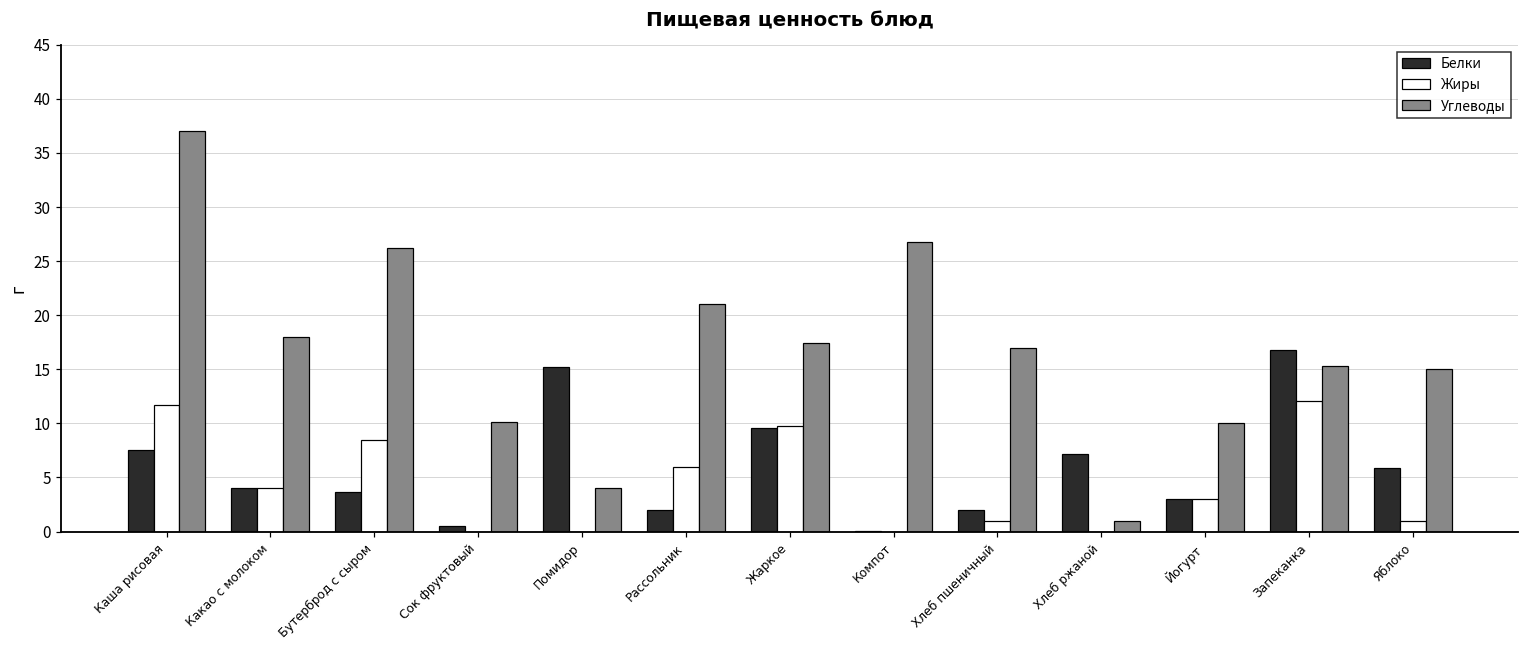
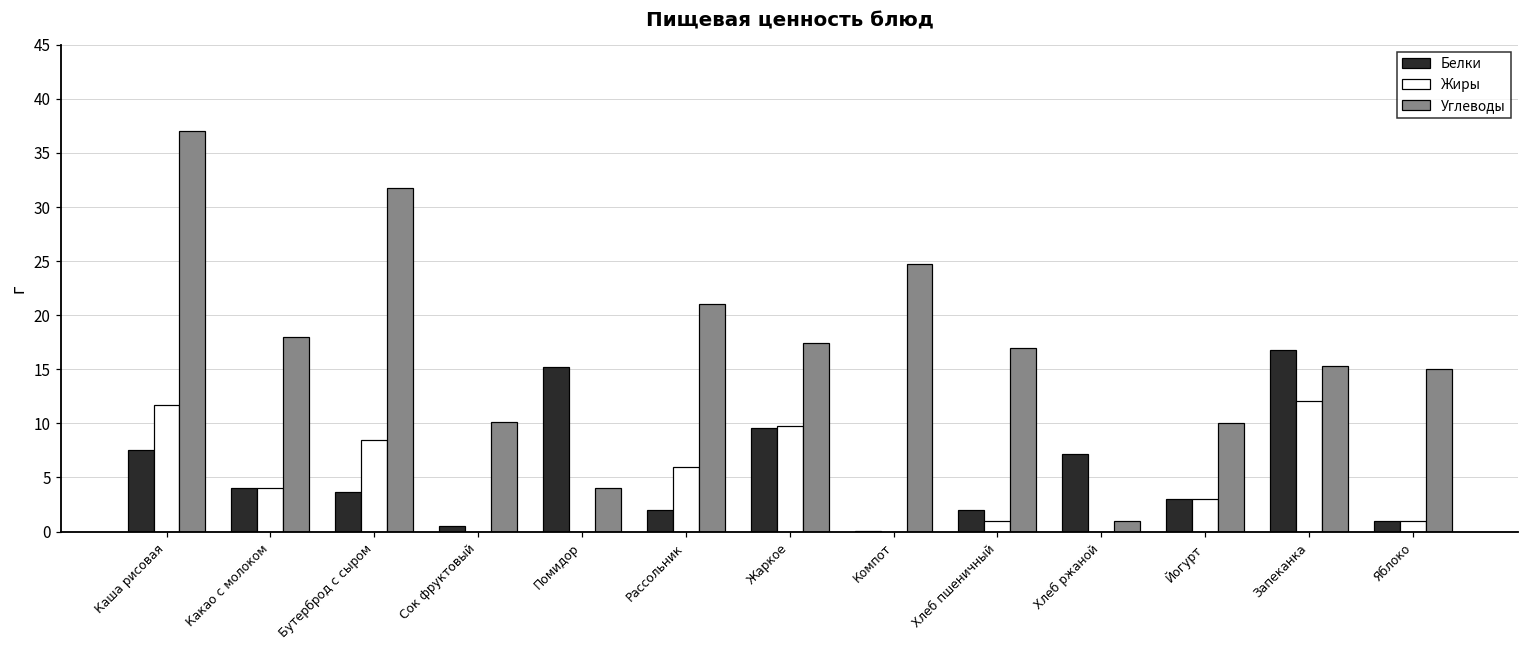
Углеводы, Бутерброд с сыром: 26 -> 32
Углеводы, Компот: 27 -> 25
Белки, Яблоко: 6 -> 1
